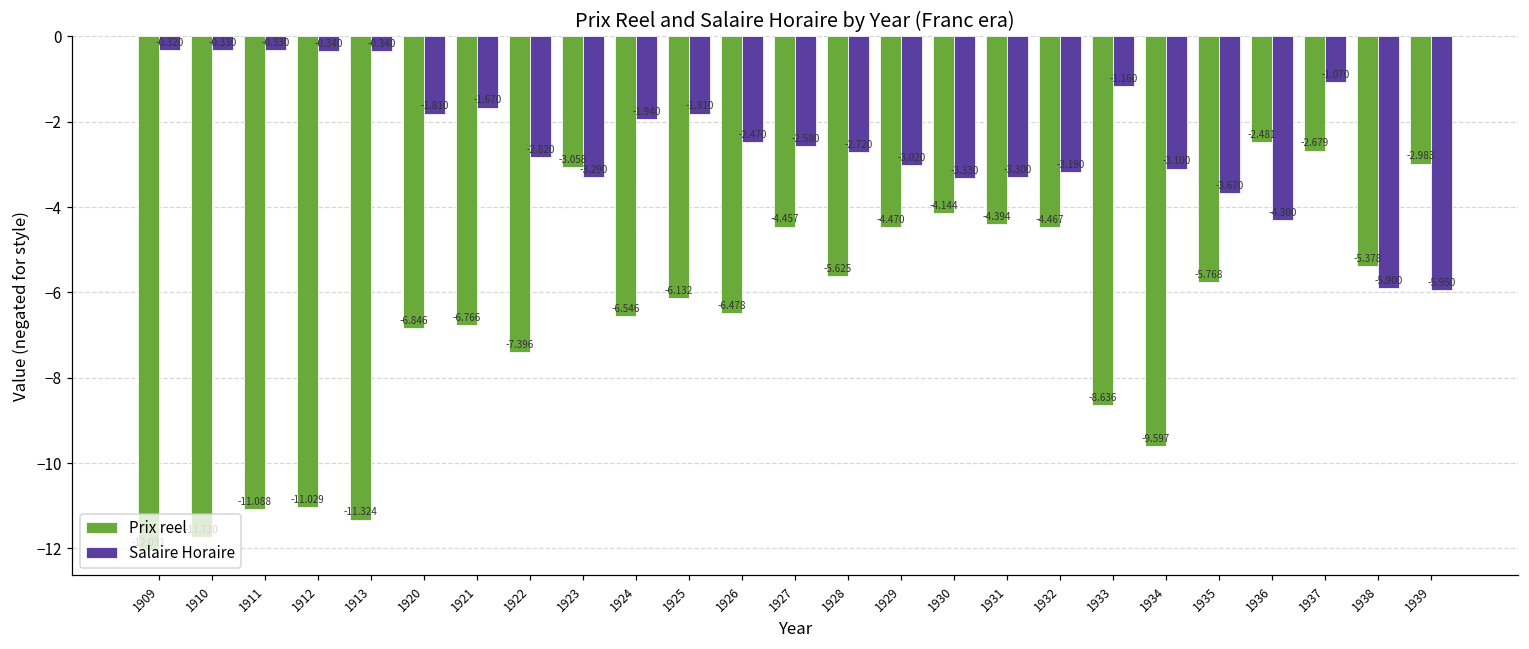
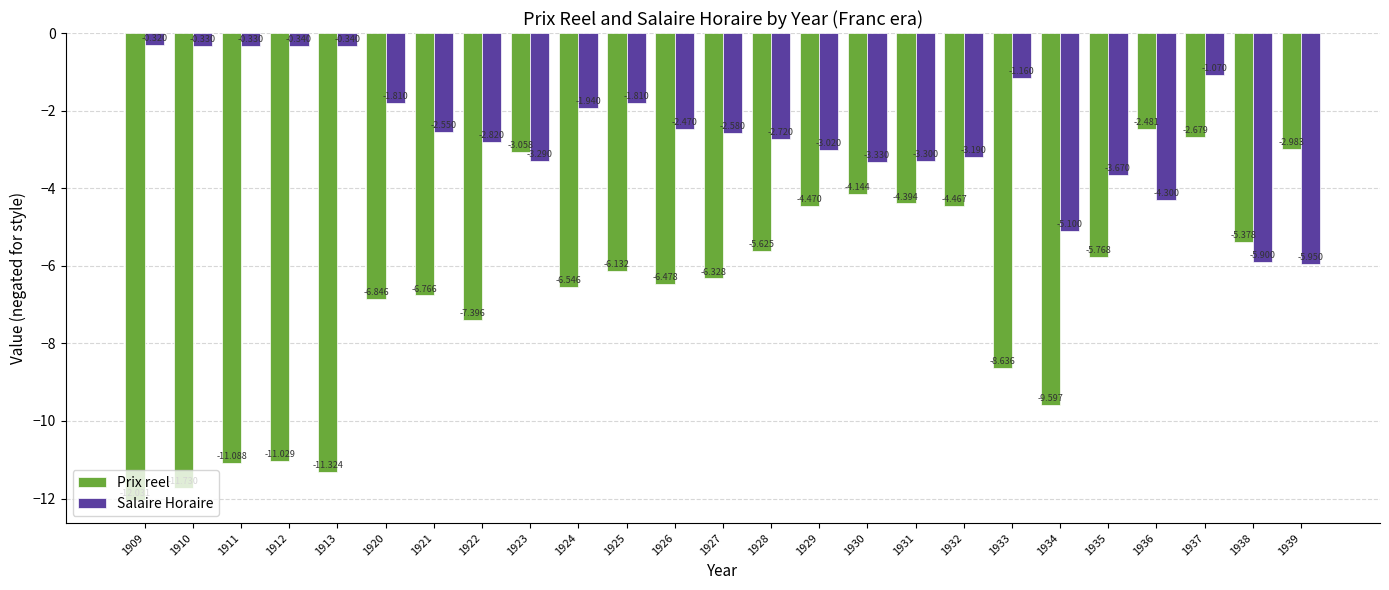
Salaire Horaire, 1921: -1.670 -> -2.550
Prix reel, 1927: -4.457 -> -6.328
Salaire Horaire, 1934: -3.100 -> -5.100
